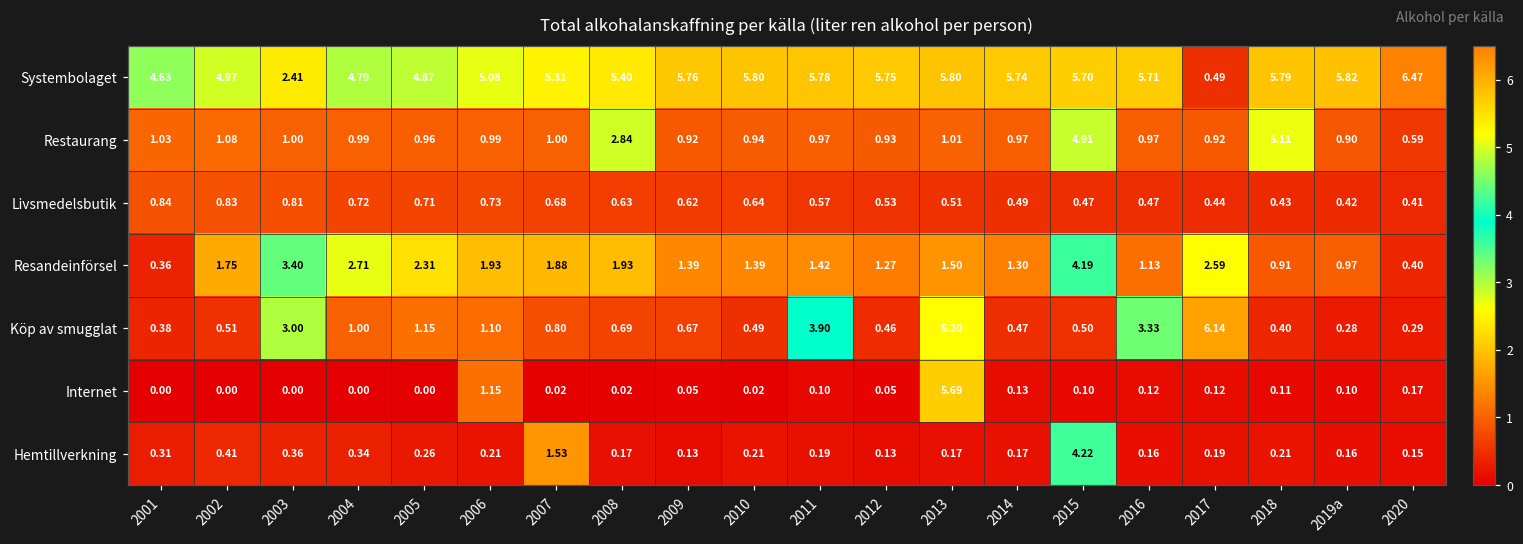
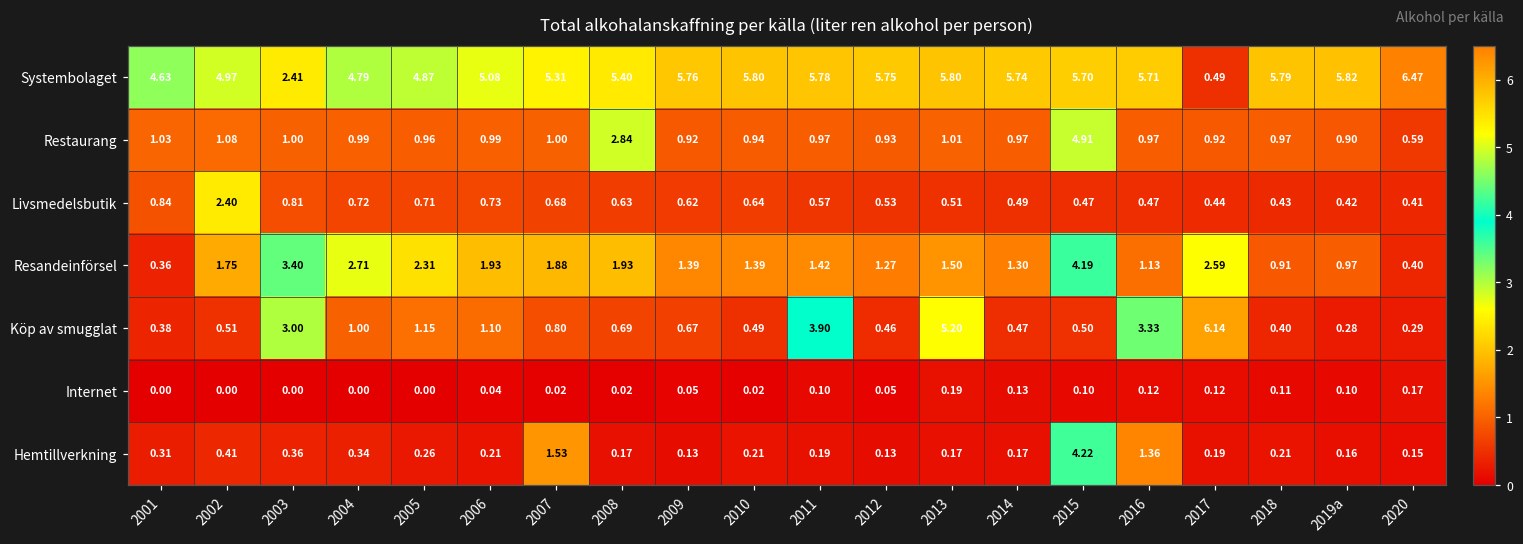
Restaurang, 2018: 5.11 -> 0.97
Livsmedelsbutik, 2002: 0.83 -> 2.40
Internet, 2006: 1.15 -> 0.04
Internet, 2013: 5.69 -> 0.19
Hemtillverkning, 2016: 0.16 -> 1.36
